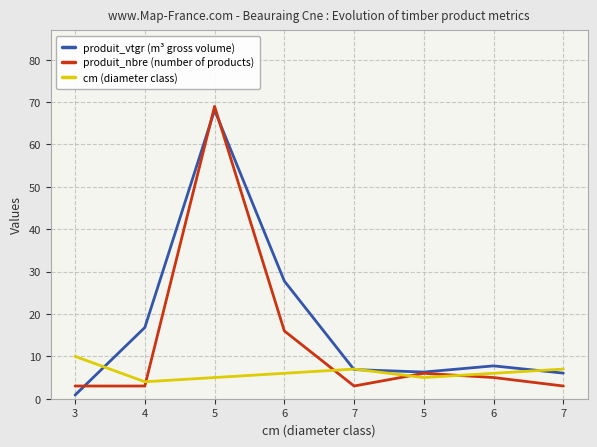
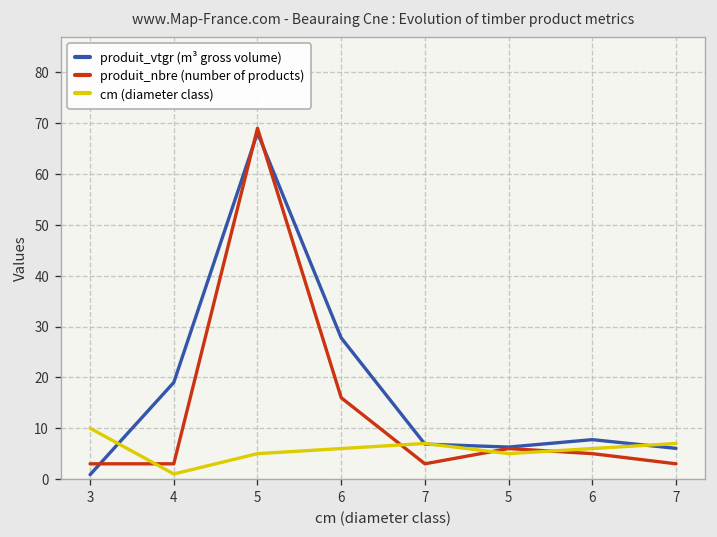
produit_vtgr (m³ gross volume), 4: 17 -> 19
cm (diameter class), 4: 4 -> 1
